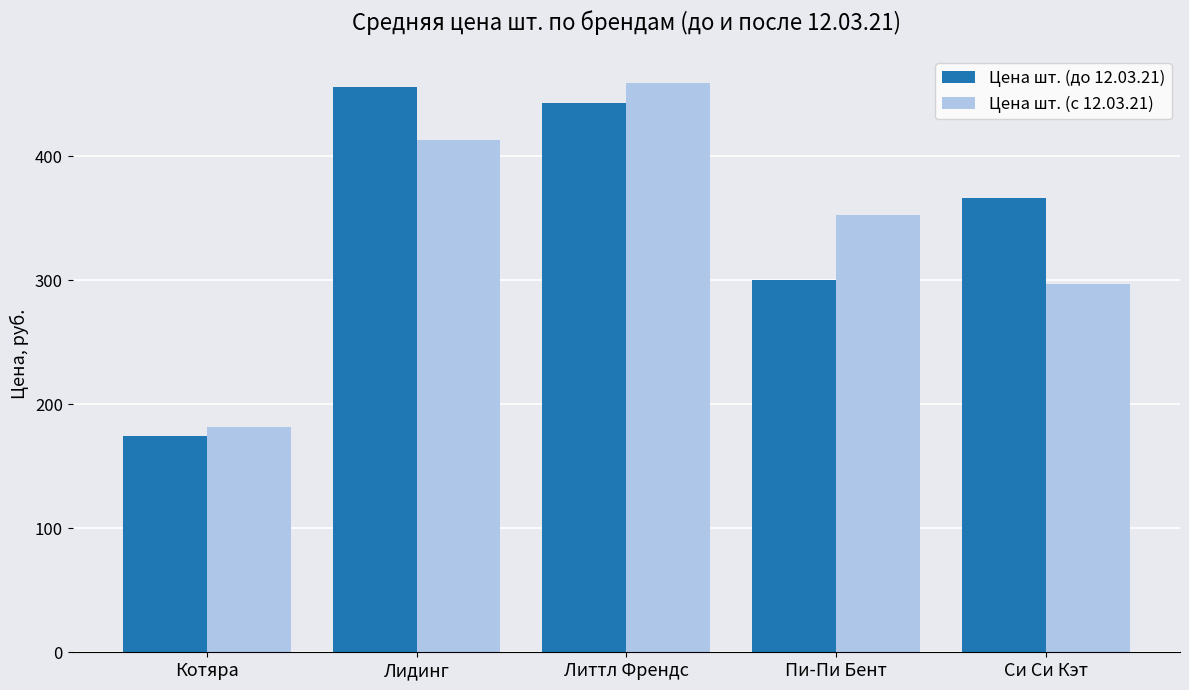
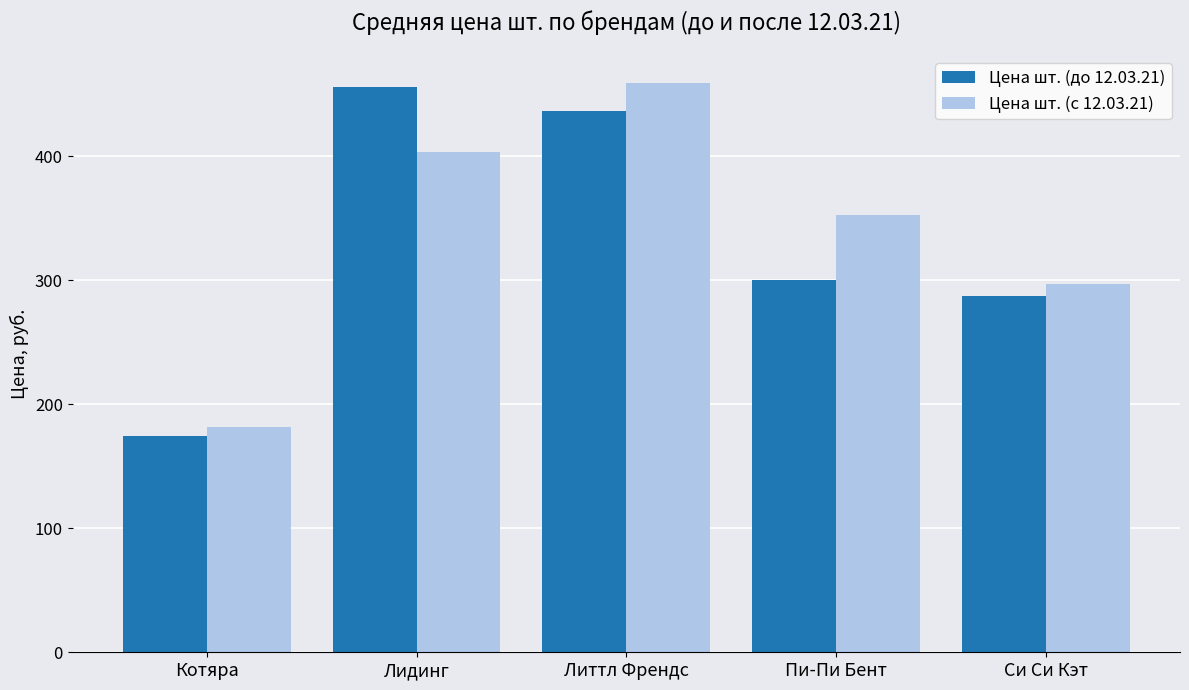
Цена шт. (с 12.03.21), Лидинг: 413 -> 403
Цена шт. (до 12.03.21), Литтл Френдс: 443 -> 437
Цена шт. (до 12.03.21), Си Си Кэт: 367 -> 288
